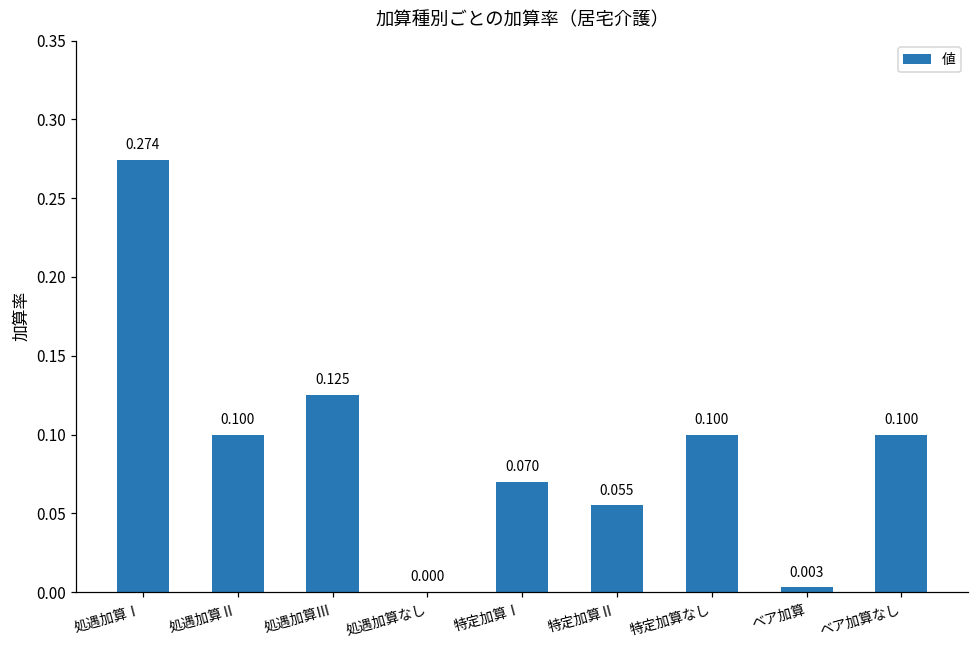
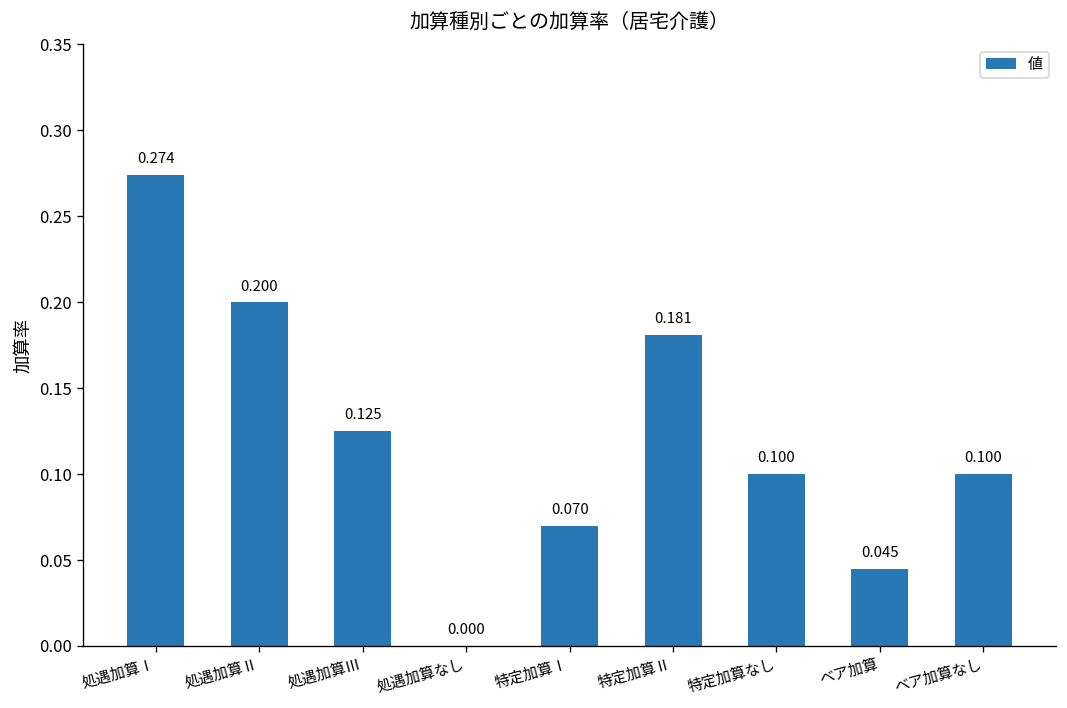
処遇加算Ⅱ: 0.100 -> 0.200
特定加算Ⅱ: 0.055 -> 0.181
ベア加算: 0.003 -> 0.045
